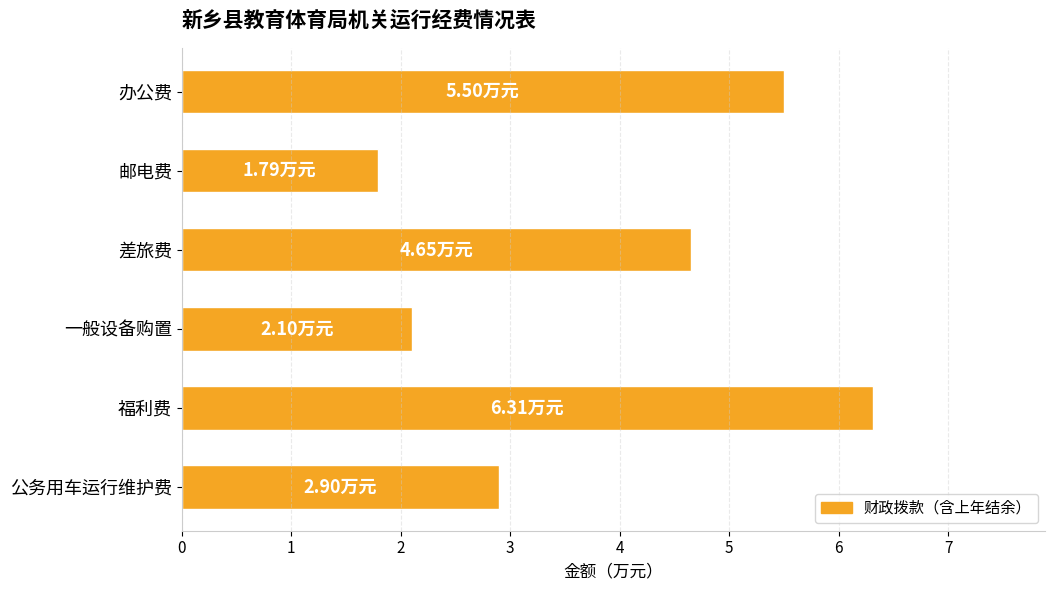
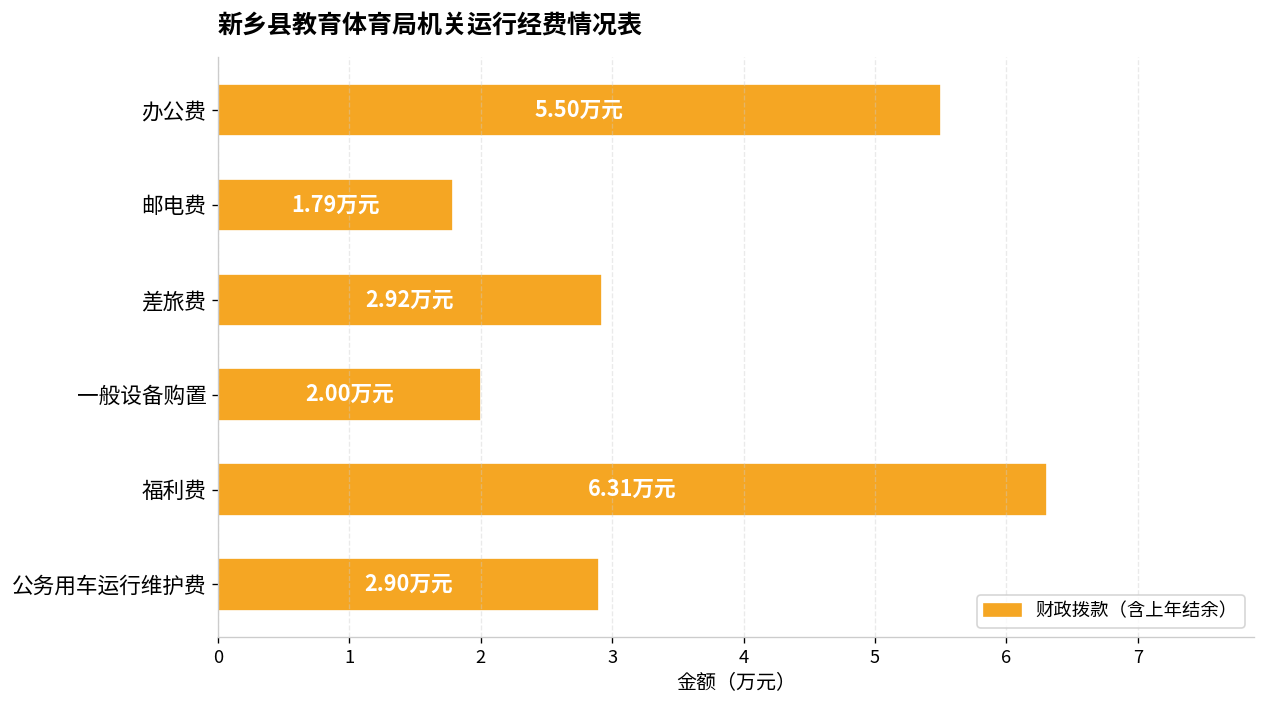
差旅费: 4.65 -> 2.92
一般设备购置: 2.10 -> 2.00
